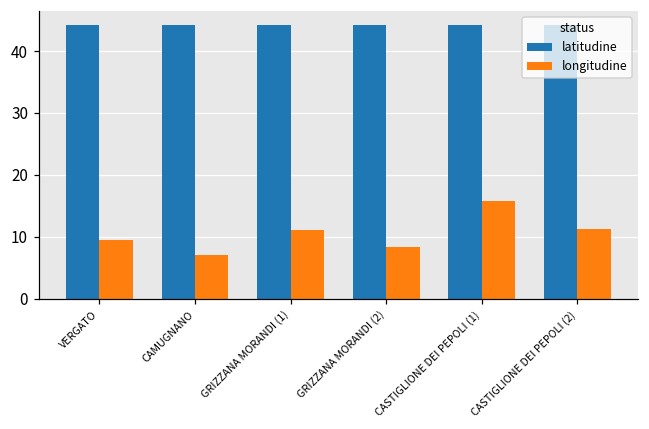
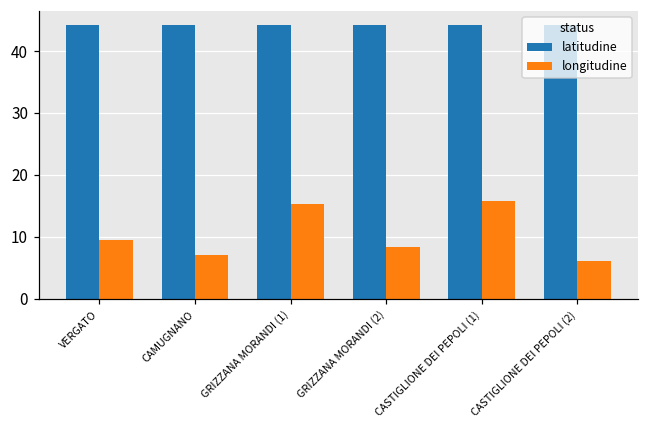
longitudine, GRIZZANA MORANDI (1): 11 -> 15
longitudine, CASTIGLIONE DEI PEPOLI (2): 11 -> 6
